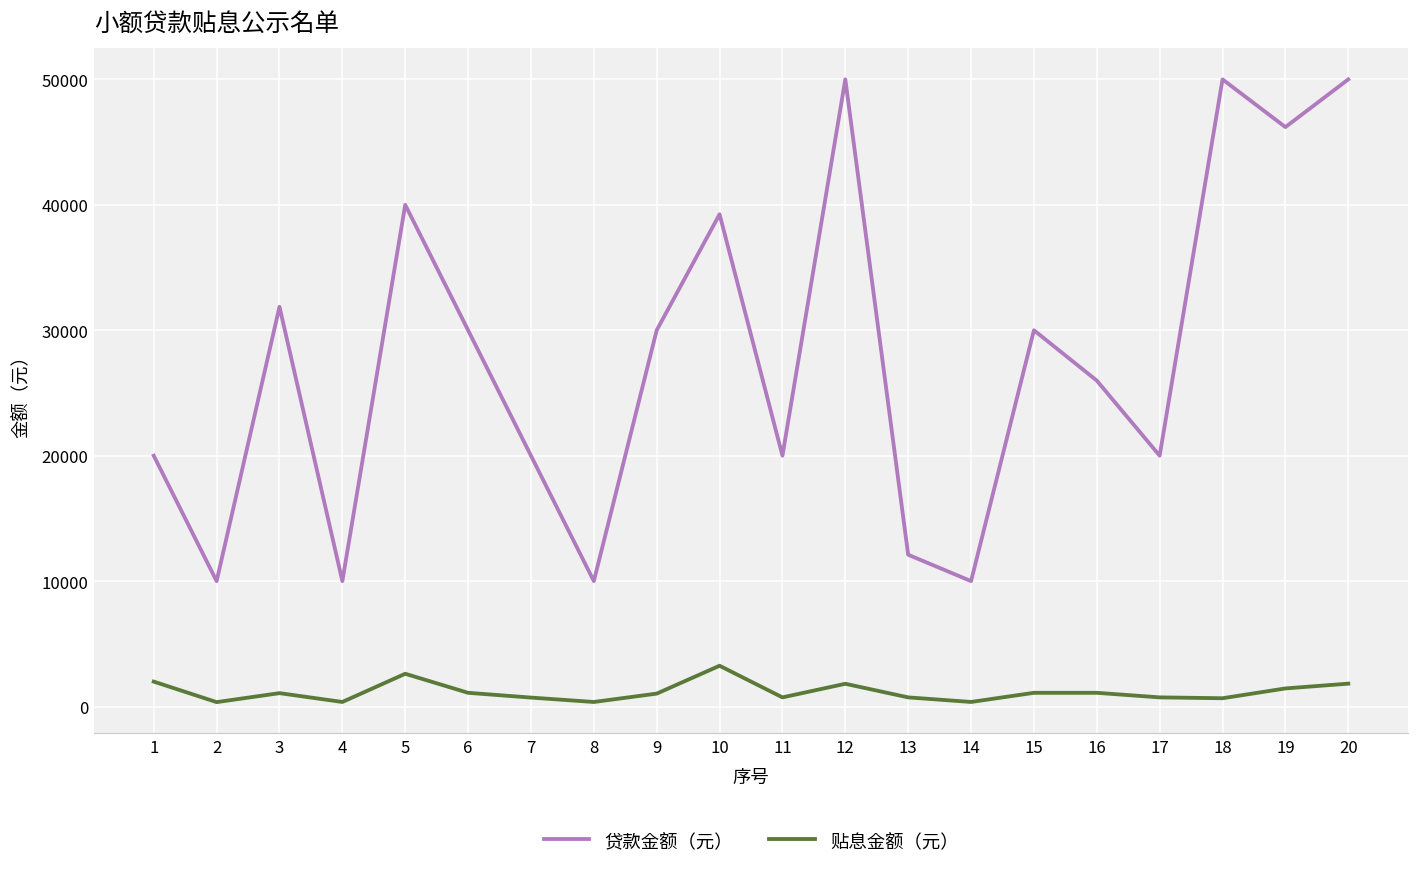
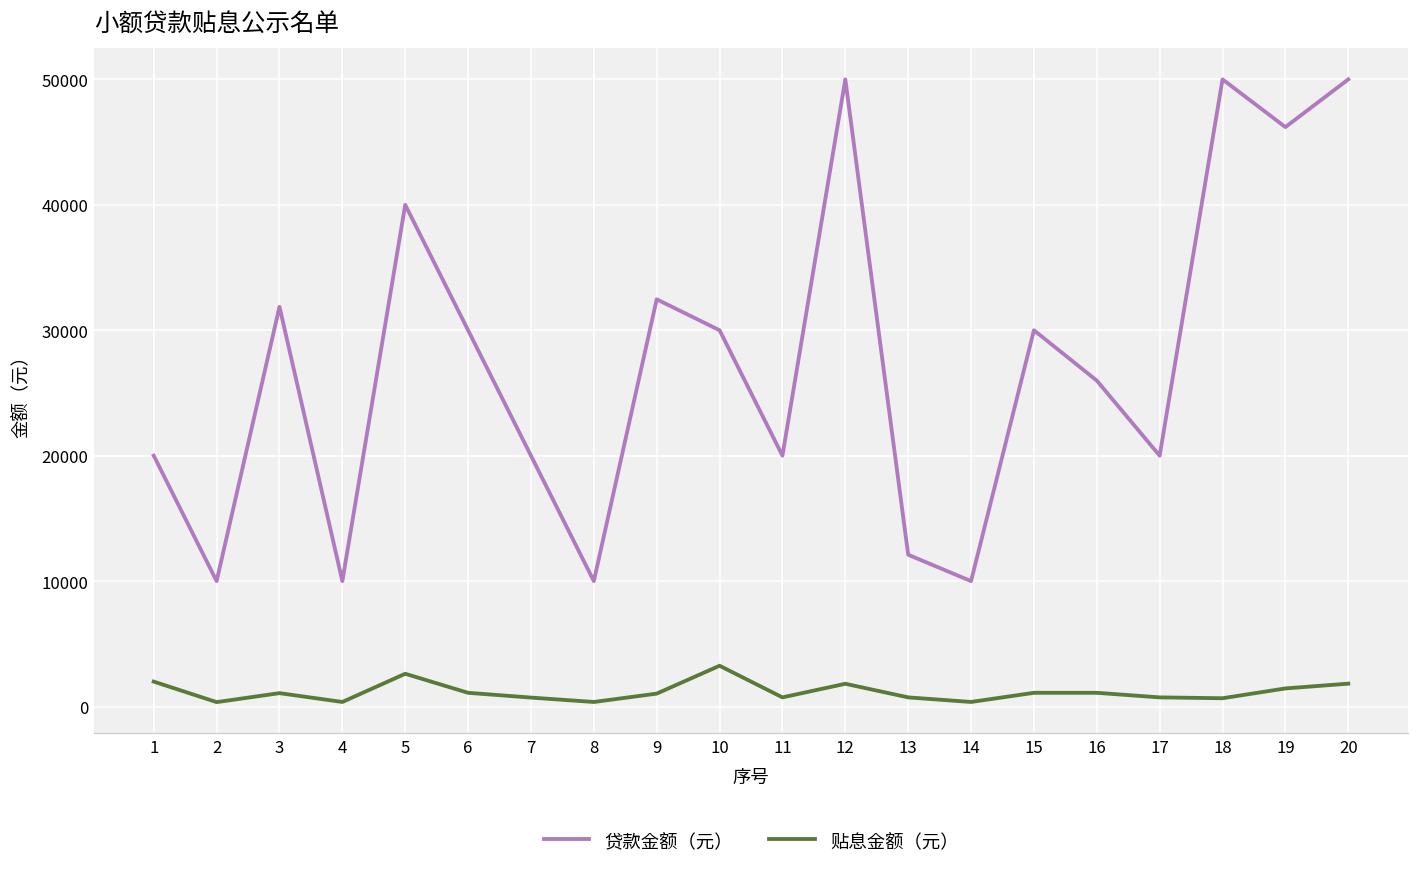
贷款金额（元）, 9: 30000 -> 32500
贷款金额（元）, 10: 39200 -> 30000
